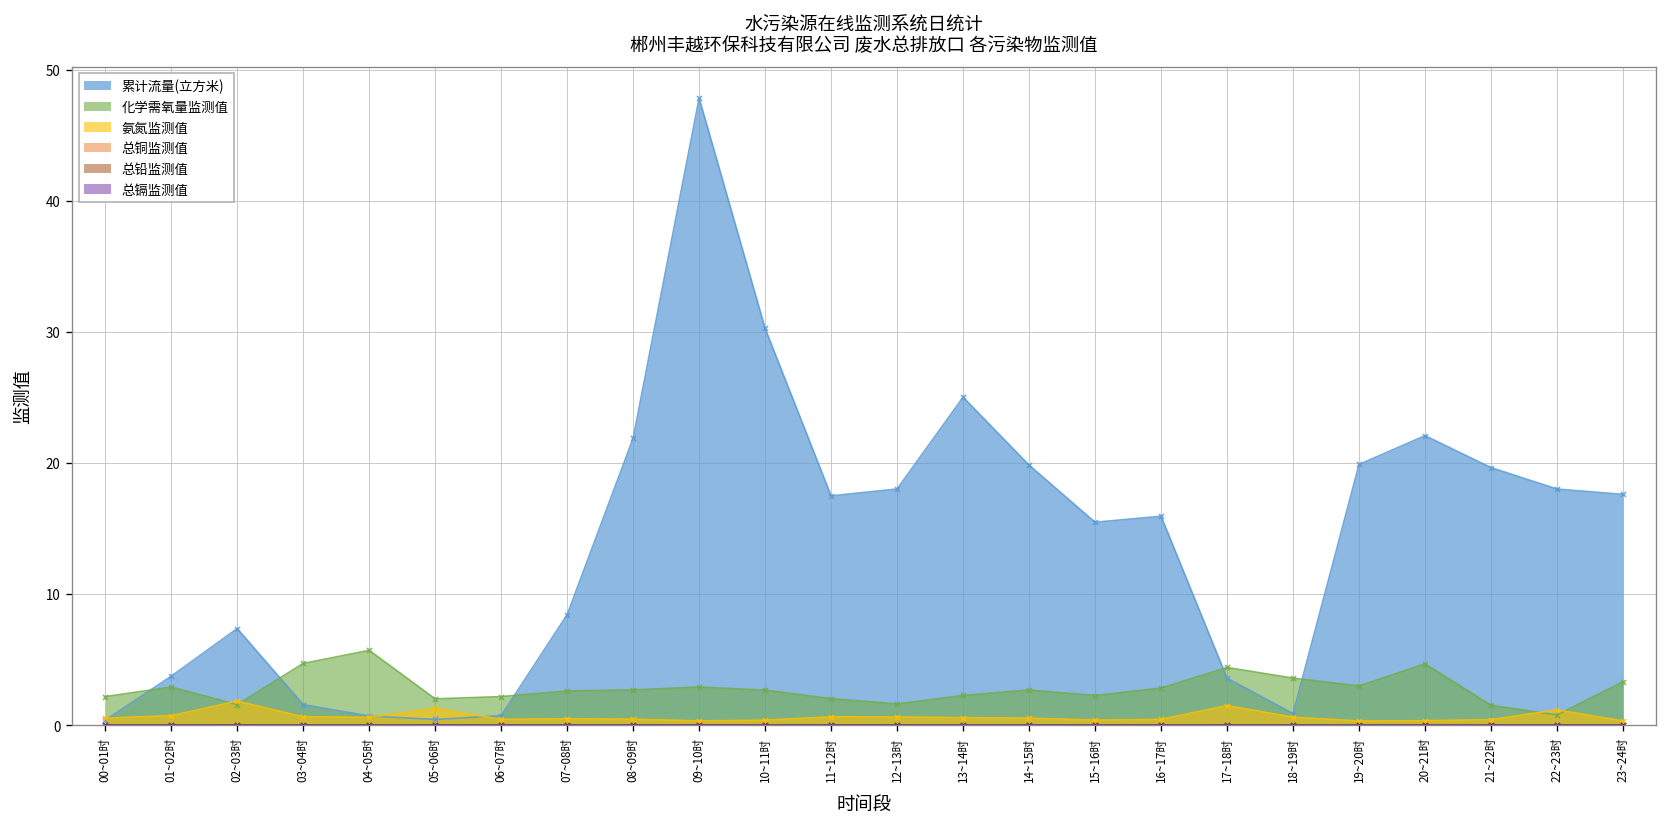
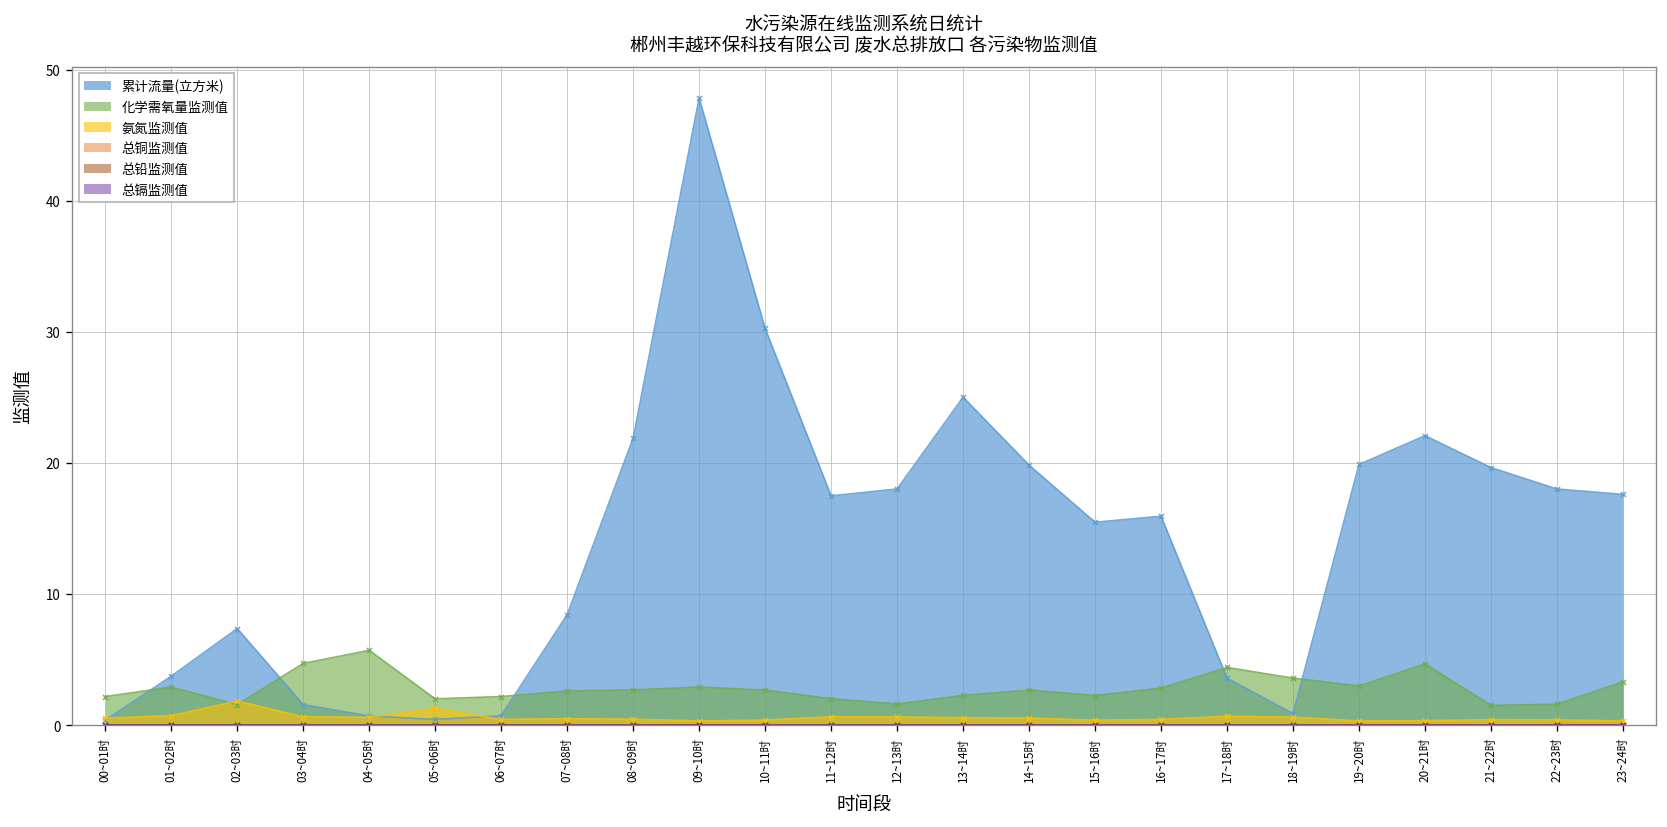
氨氮监测值, 17~18时: 1.5 -> 0.7
化学需氧量监测值, 22~23时: 0.8 -> 1.6
氨氮监测值, 22~23时: 1.2 -> 0.4
